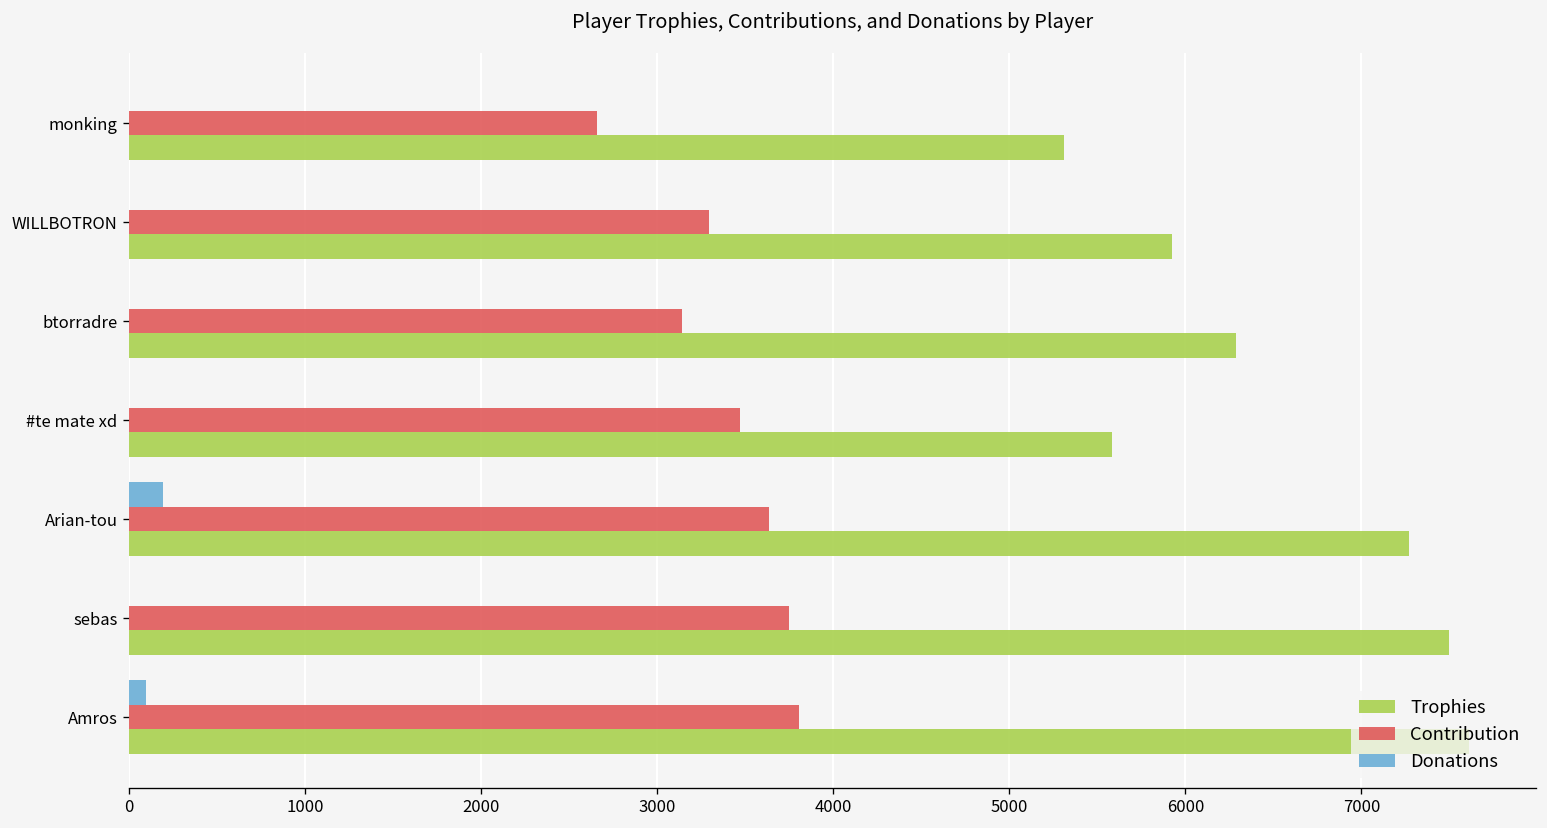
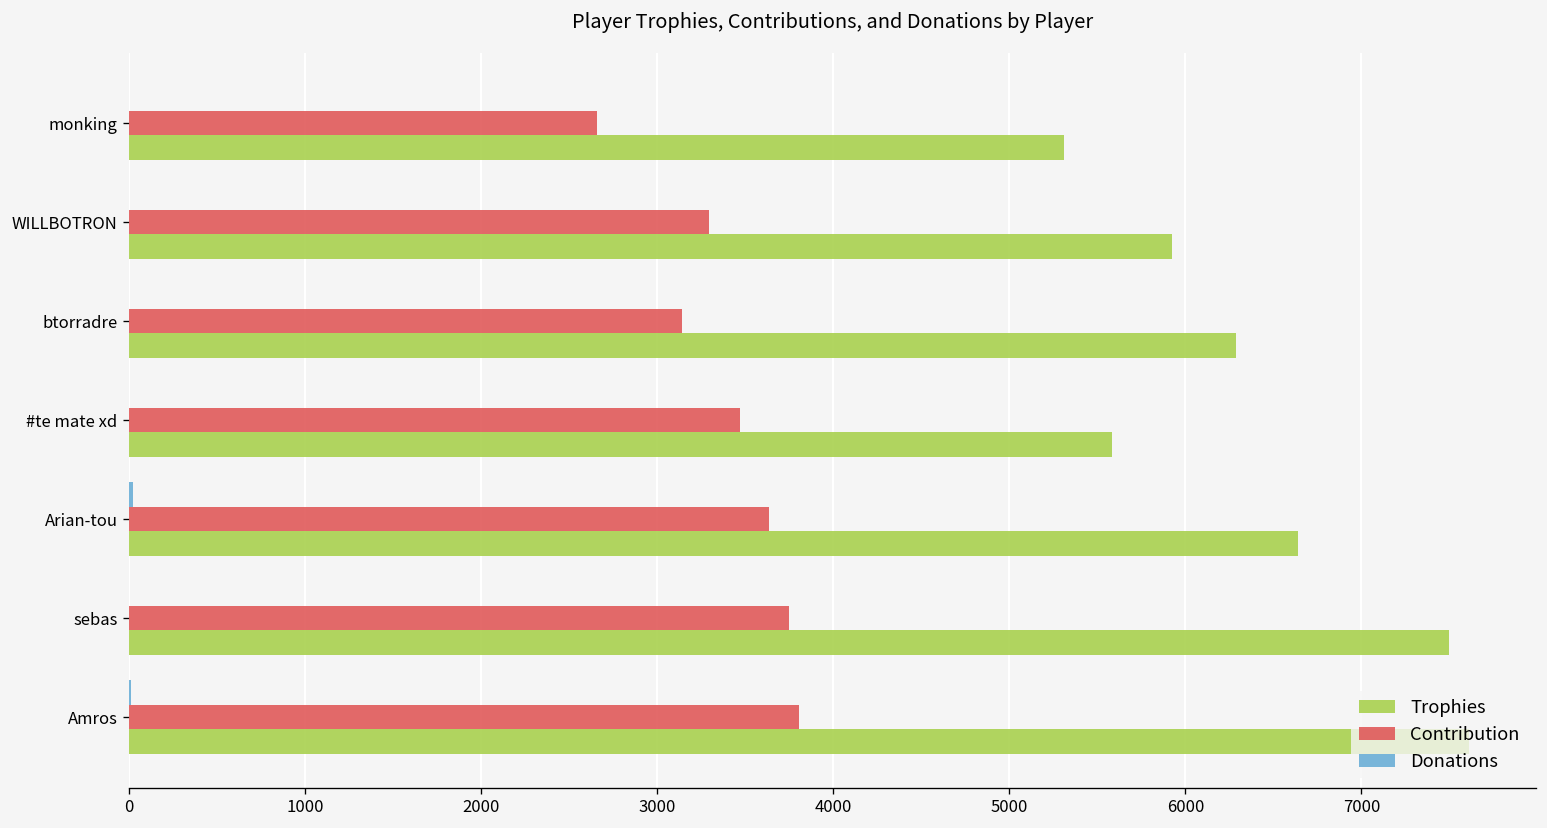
Donations, Arian-tou: 190 -> 20
Trophies, Arian-tou: 7270 -> 6640
Donations, Amros: 100 -> 10
